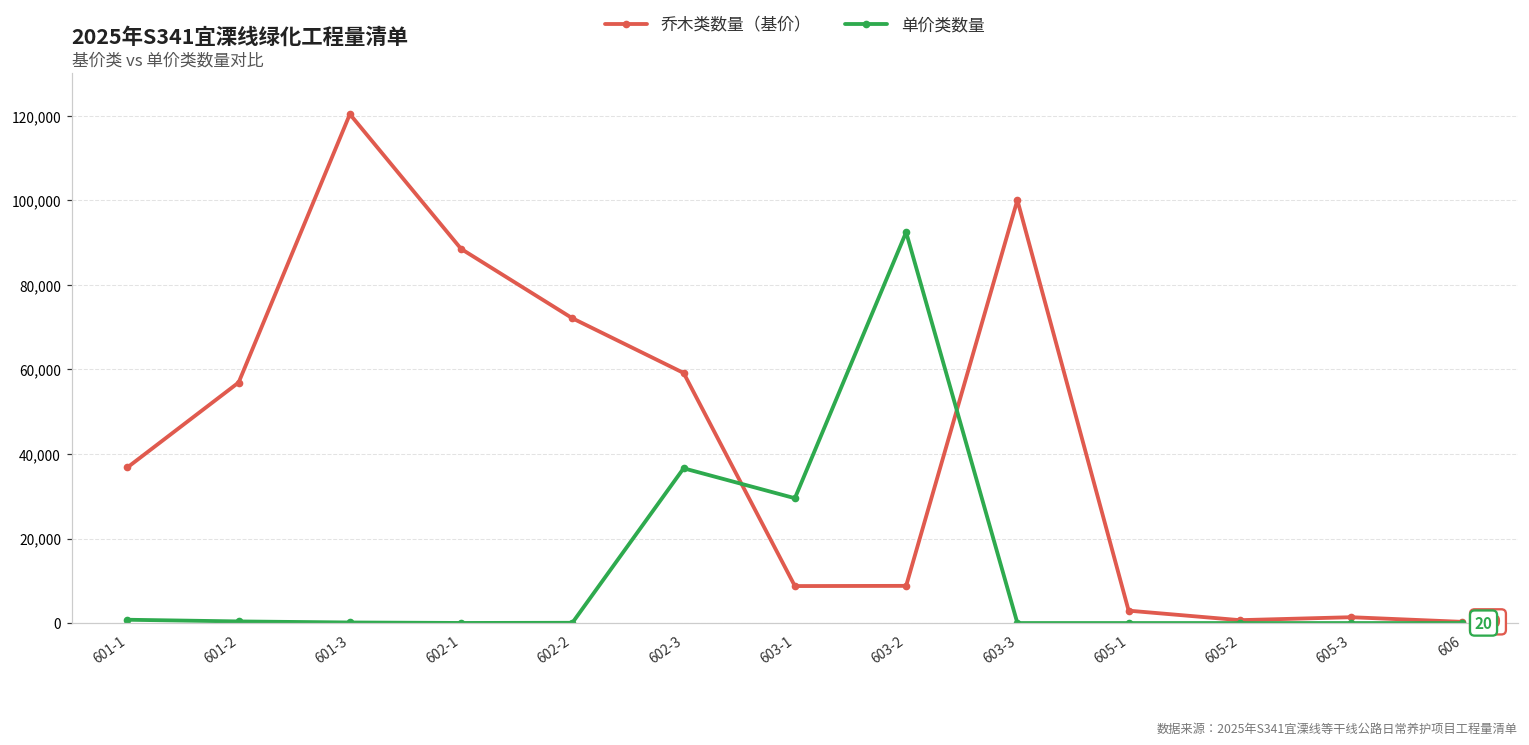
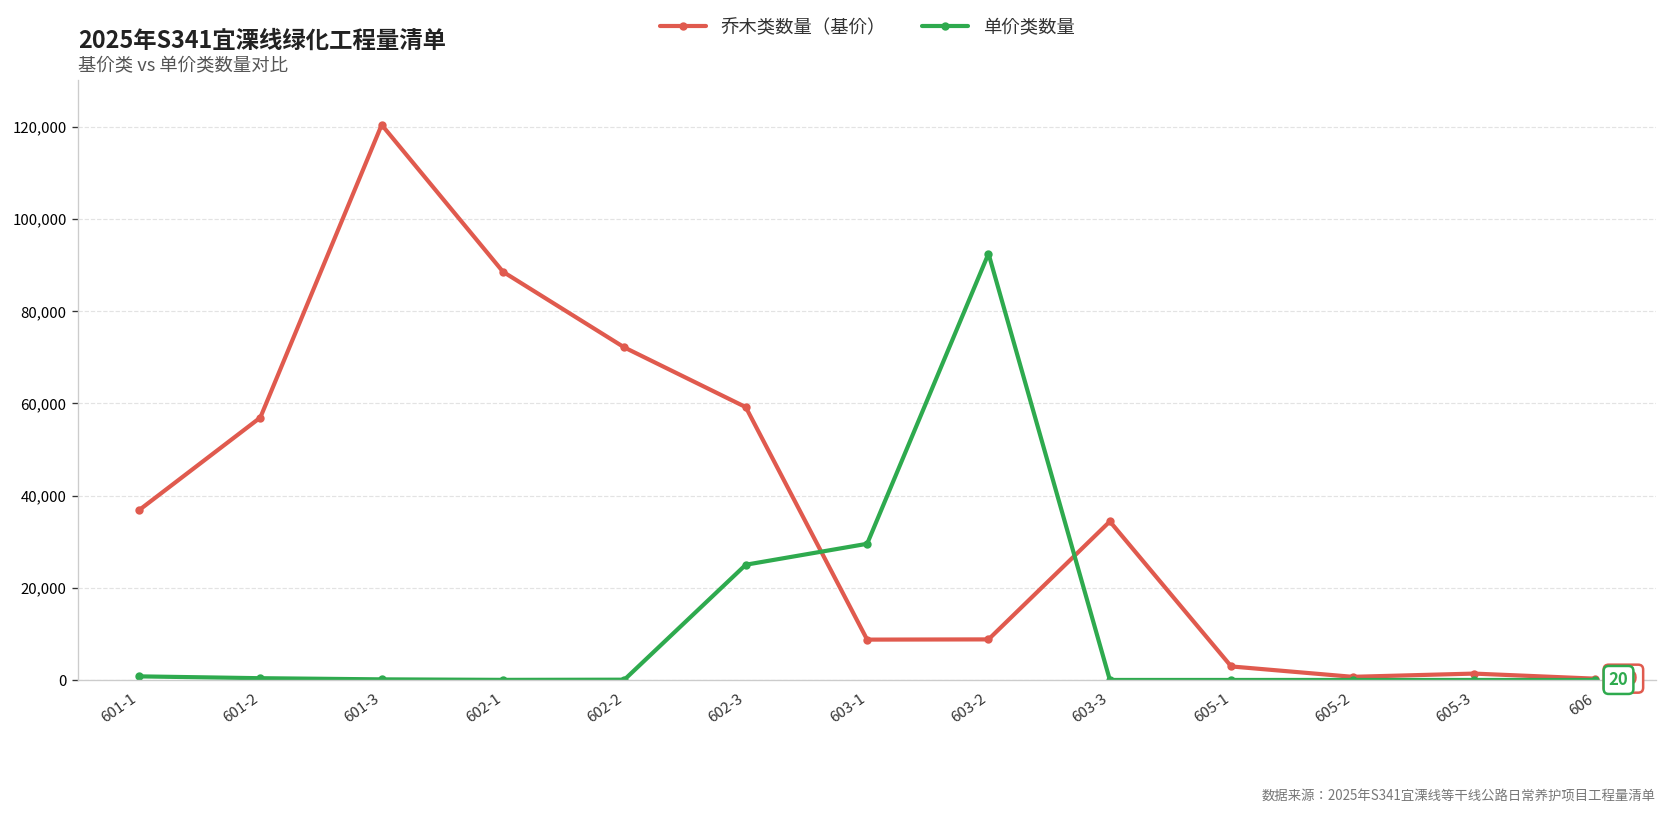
单价类数量, 602-3: 37,000 -> 25,000
乔木类数量（基价）, 603-3: 100,000 -> 34,000
